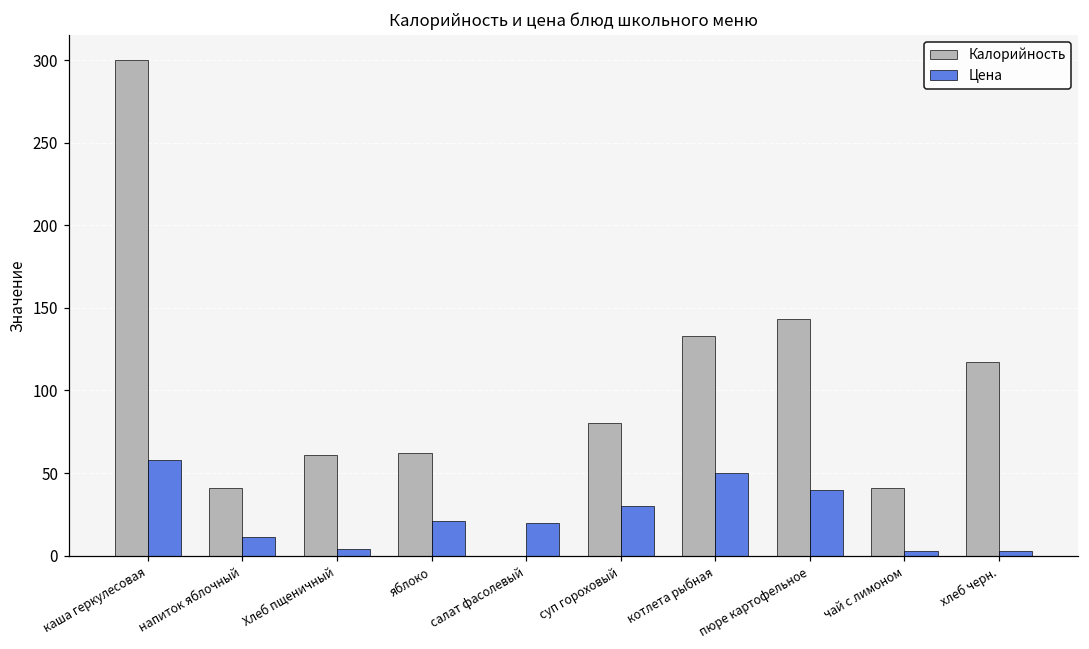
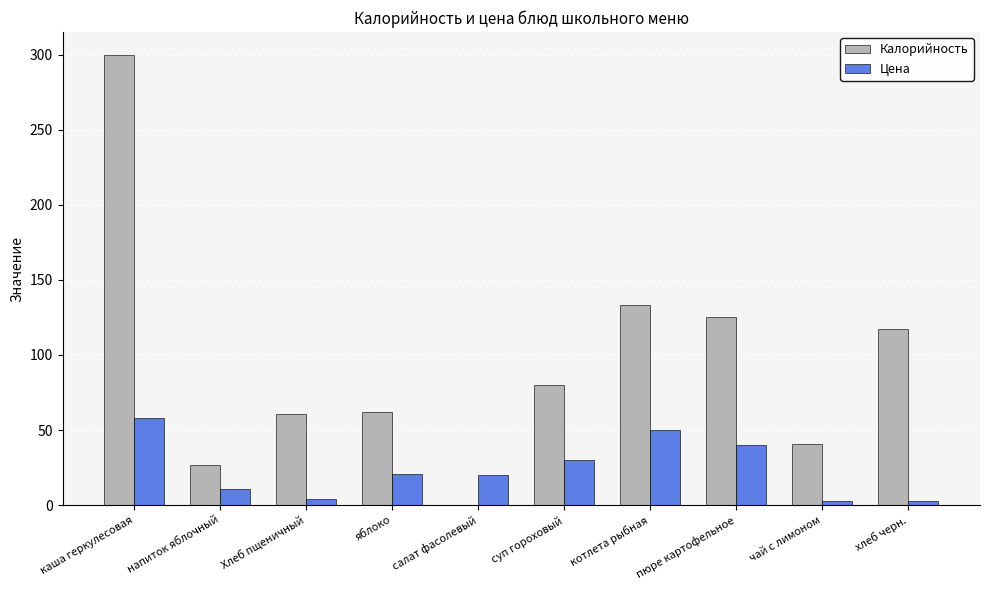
Калорийность, напиток яблочный: 41 -> 27
Калорийность, пюре картофельное: 143 -> 125
